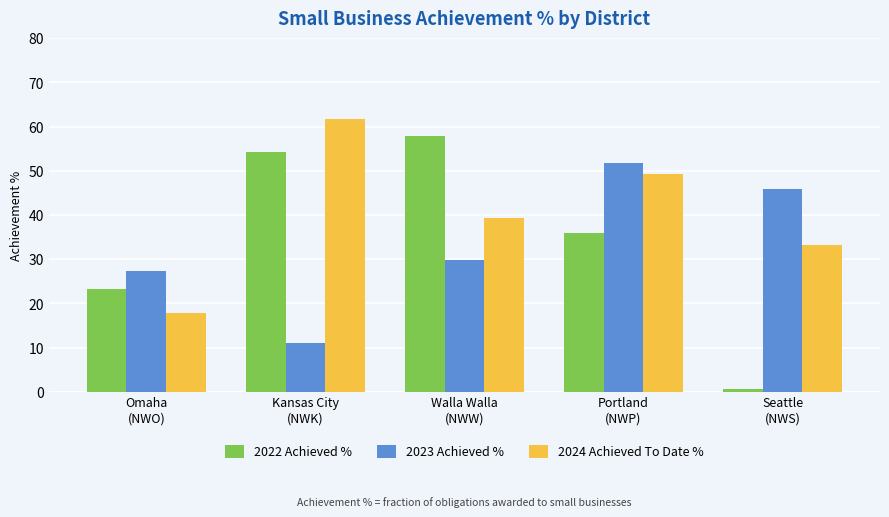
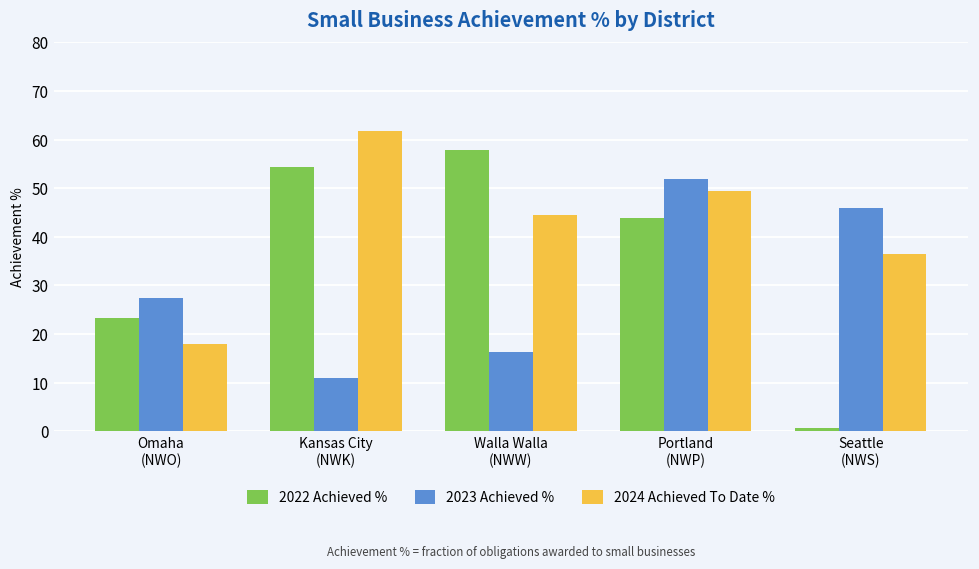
2023 Achieved %, Walla Walla (NWW): 30 -> 16
2024 Achieved To Date %, Walla Walla (NWW): 39 -> 44
2022 Achieved %, Portland (NWP): 36 -> 44
2024 Achieved To Date %, Seattle (NWS): 33 -> 36
